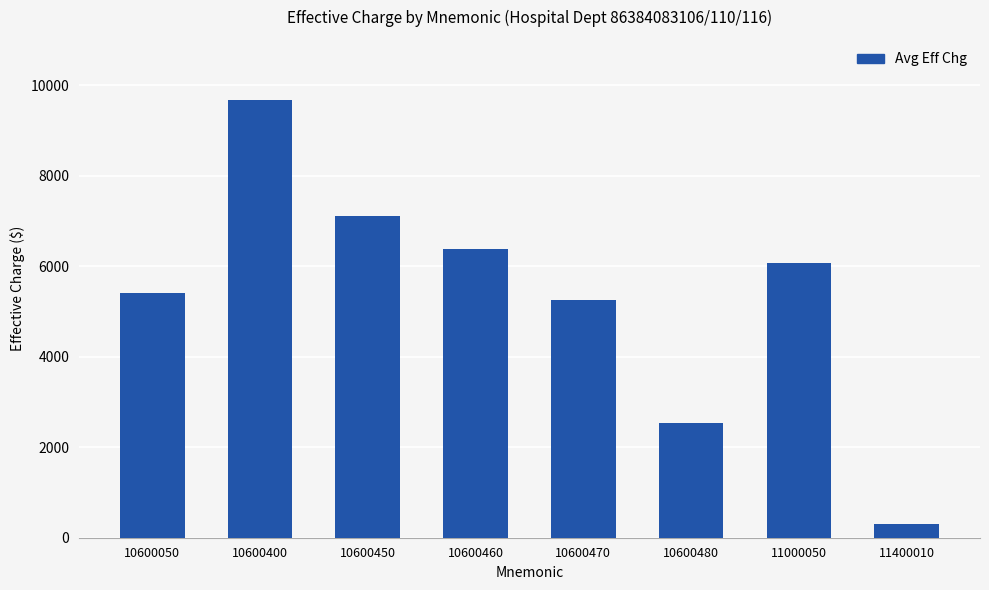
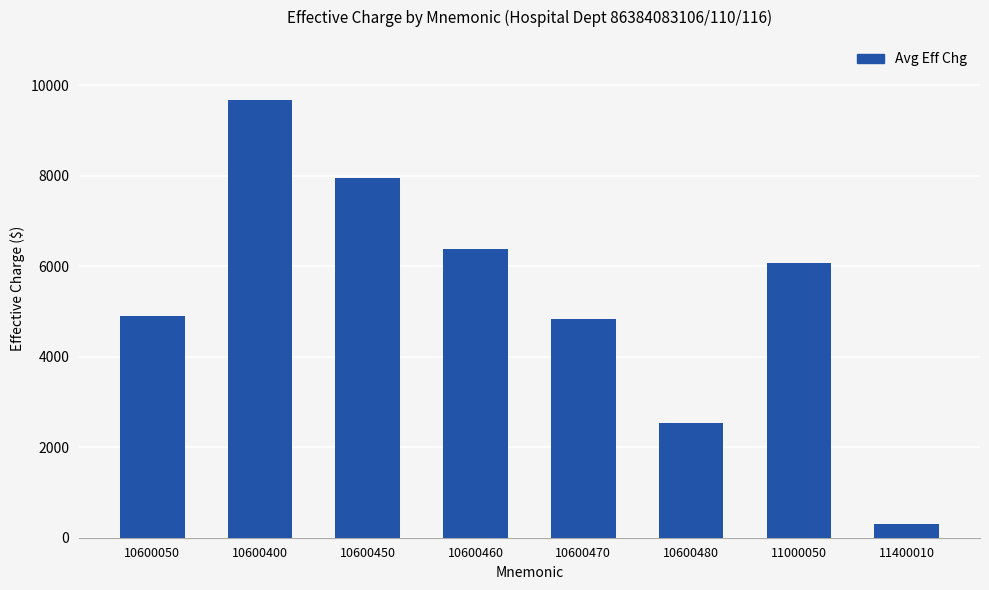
10600050: 5400 -> 4900
10600450: 7100 -> 7900
10600470: 5200 -> 4800
